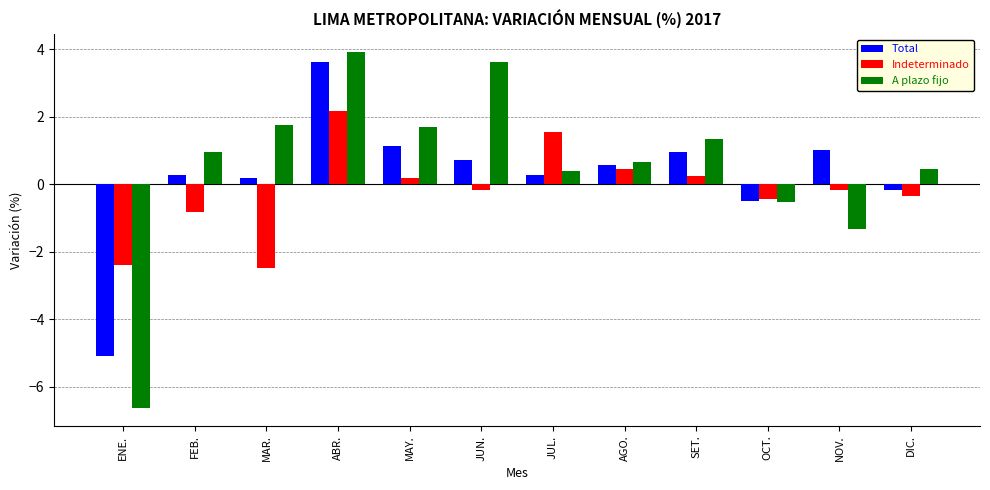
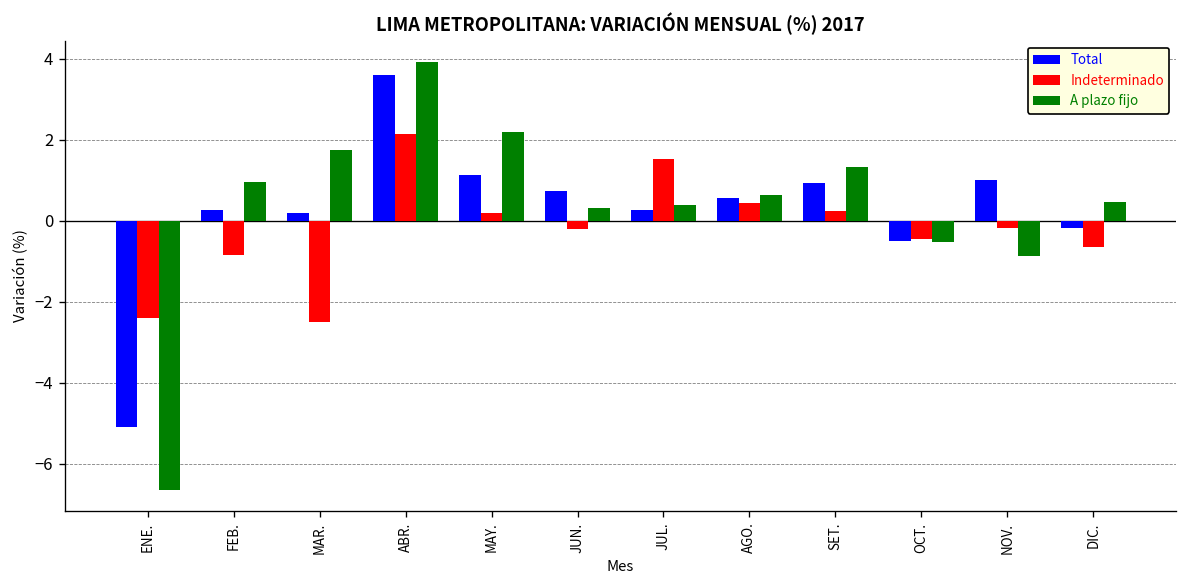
A plazo fijo, MAY.: 1.7 -> 2.2
A plazo fijo, JUN.: 3.6 -> 0.3
A plazo fijo, NOV.: -1.3 -> -0.9
Indeterminado, DIC.: -0.3 -> -0.7
